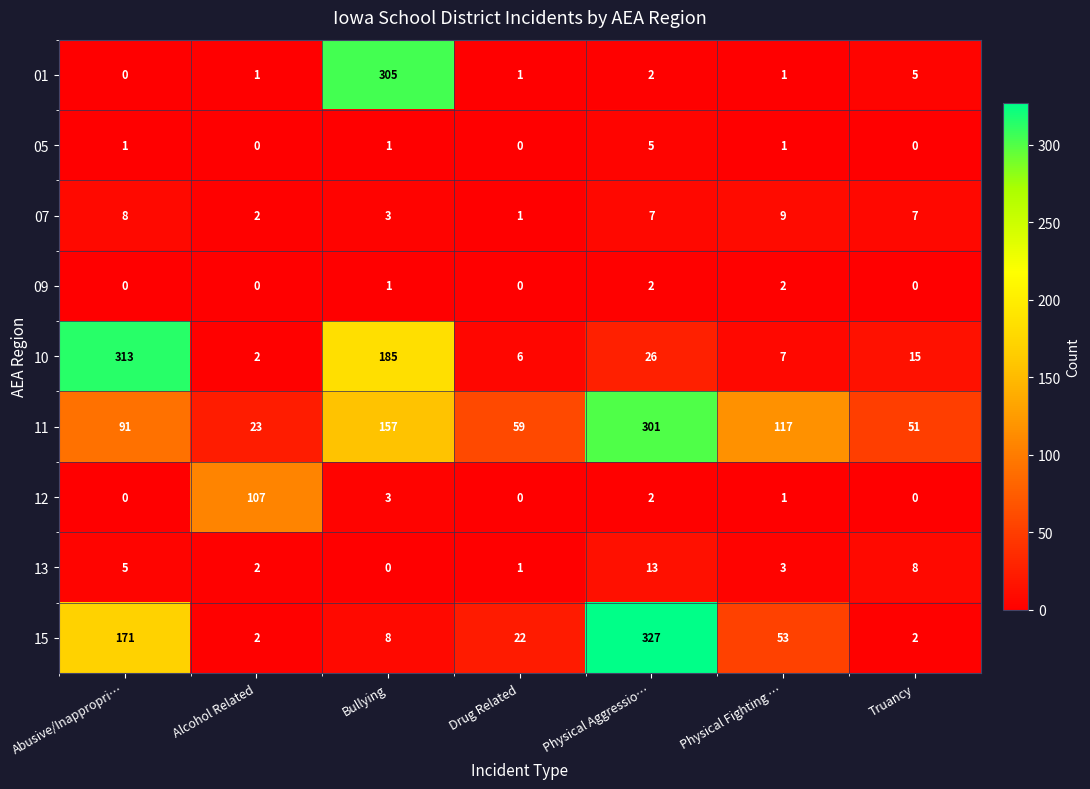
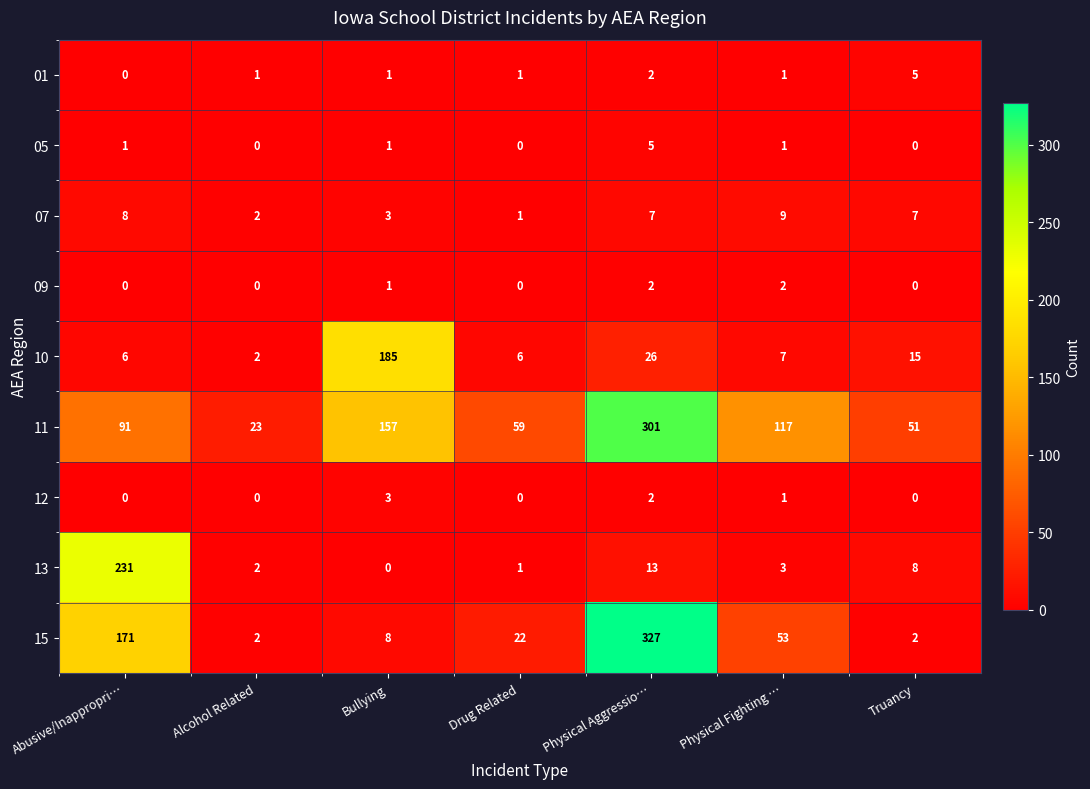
01, Bullying: 305 -> 1
10, Abusive/Inappropri…: 313 -> 6
12, Alcohol Related: 107 -> 0
13, Abusive/Inappropri…: 5 -> 231
